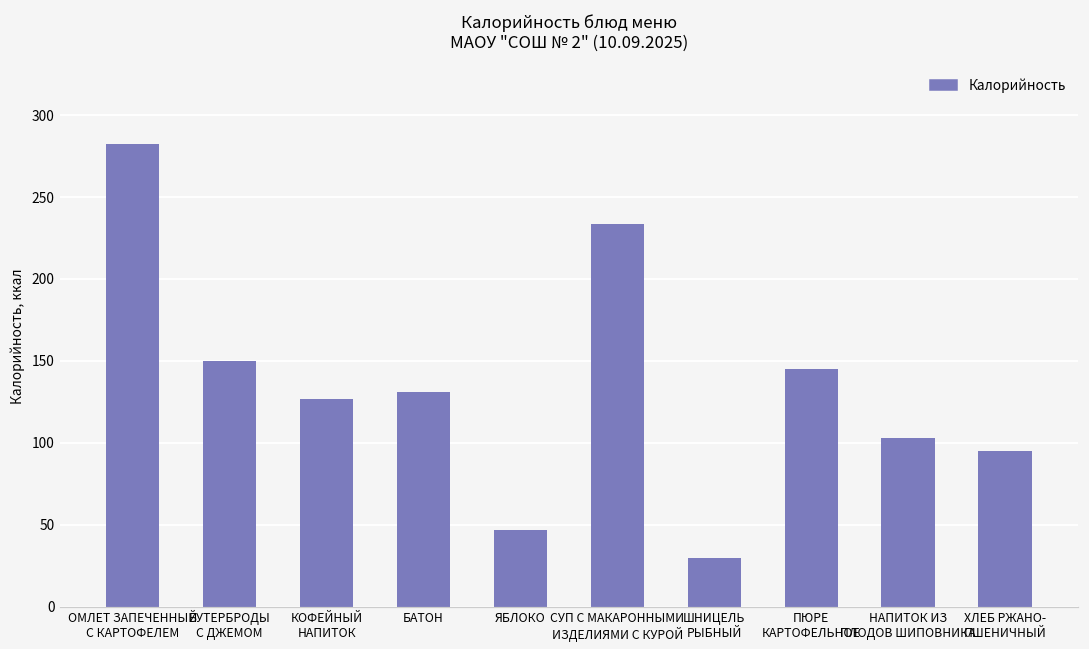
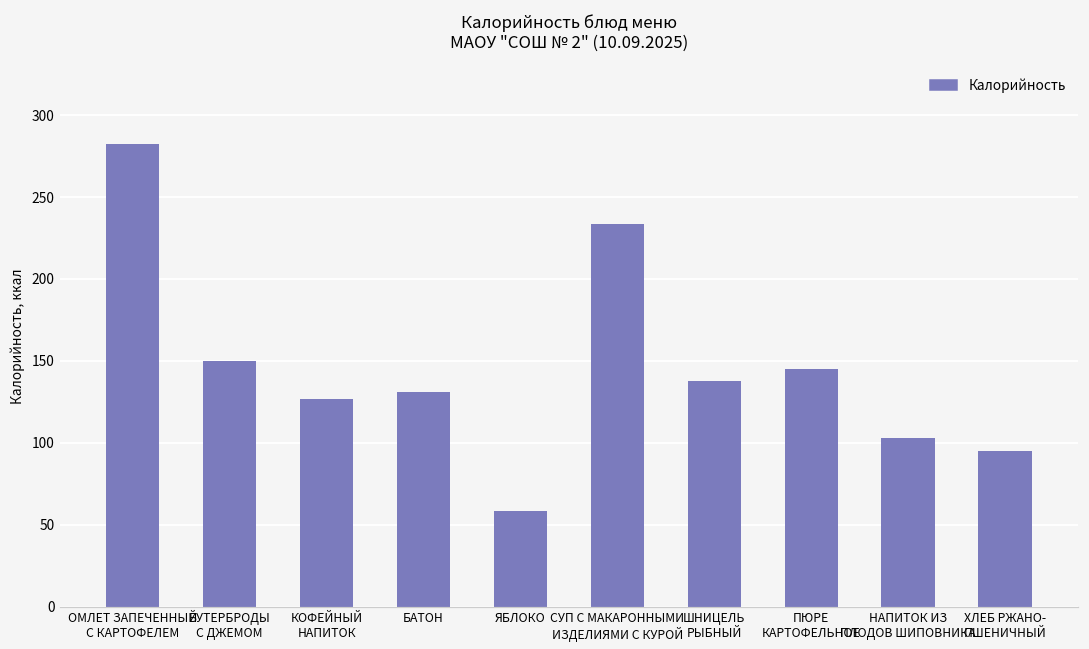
ЯБЛОКО: 47 -> 58
ШНИЦЕЛЬ РЫБНЫЙ: 30 -> 138
